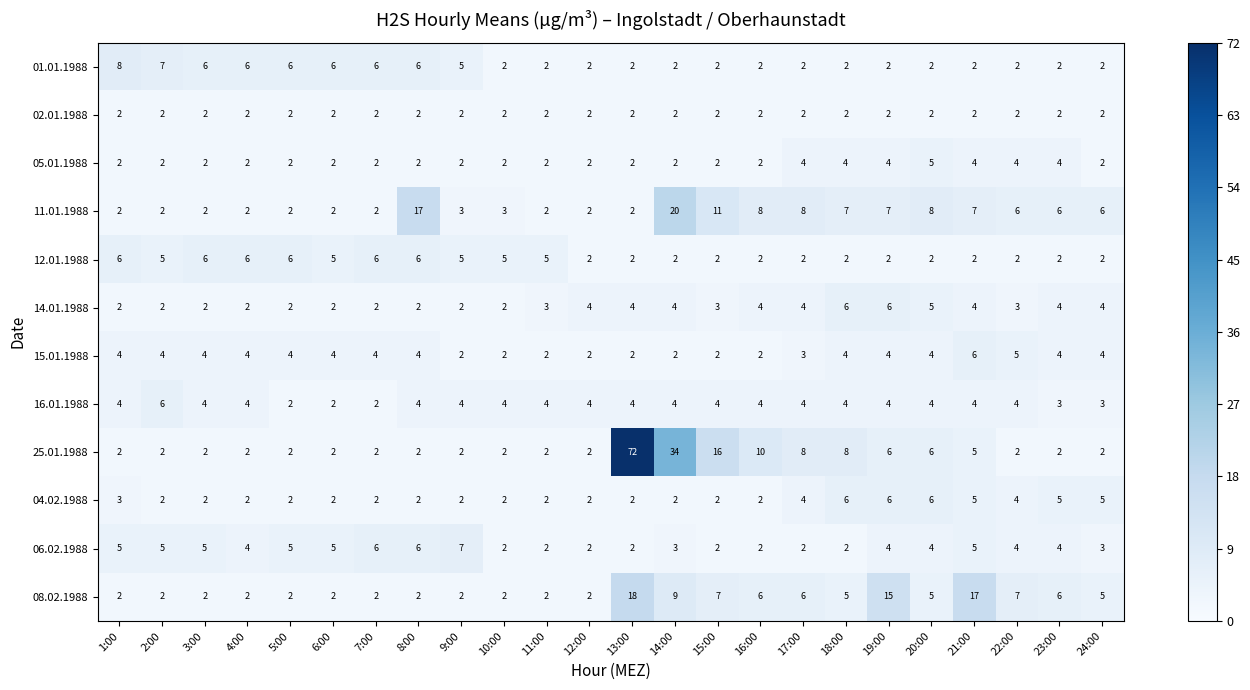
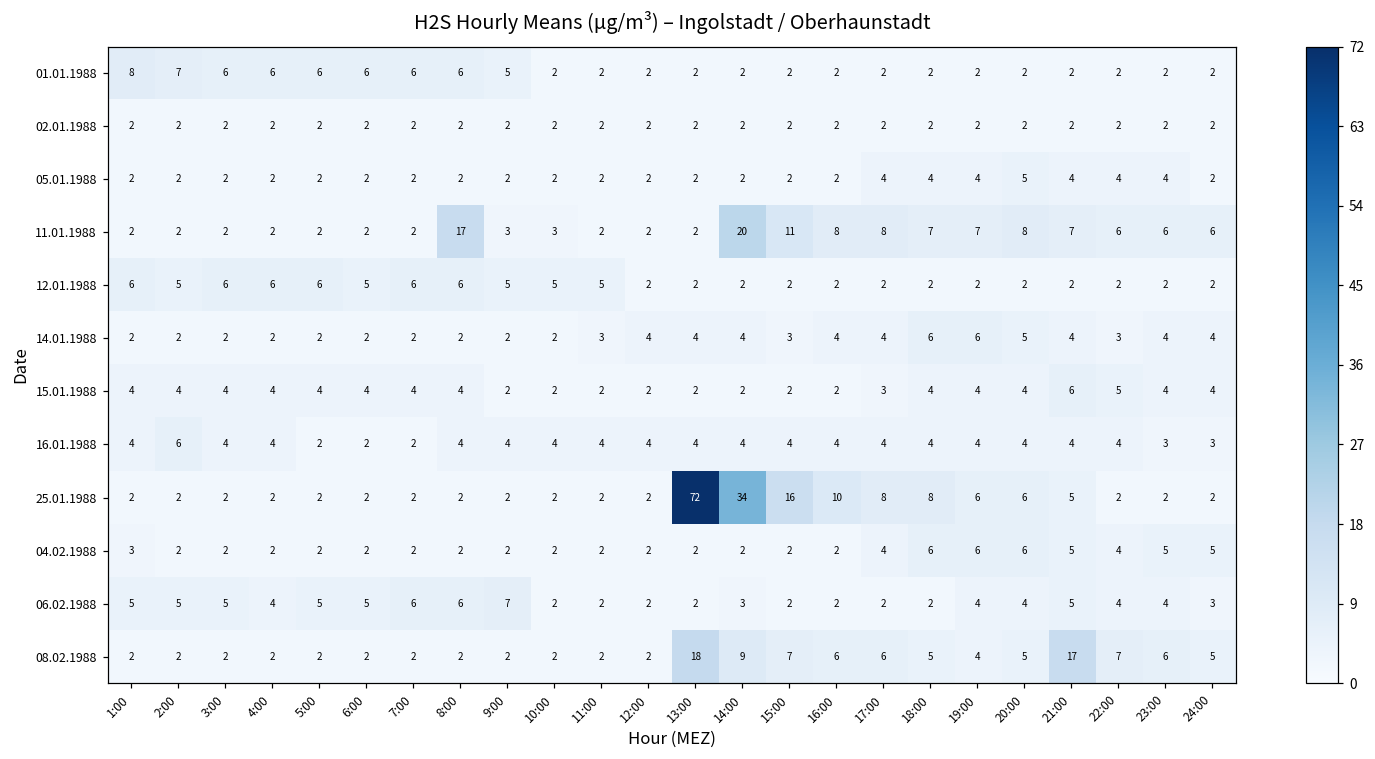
08.02.1988, 19:00: 15 -> 4
